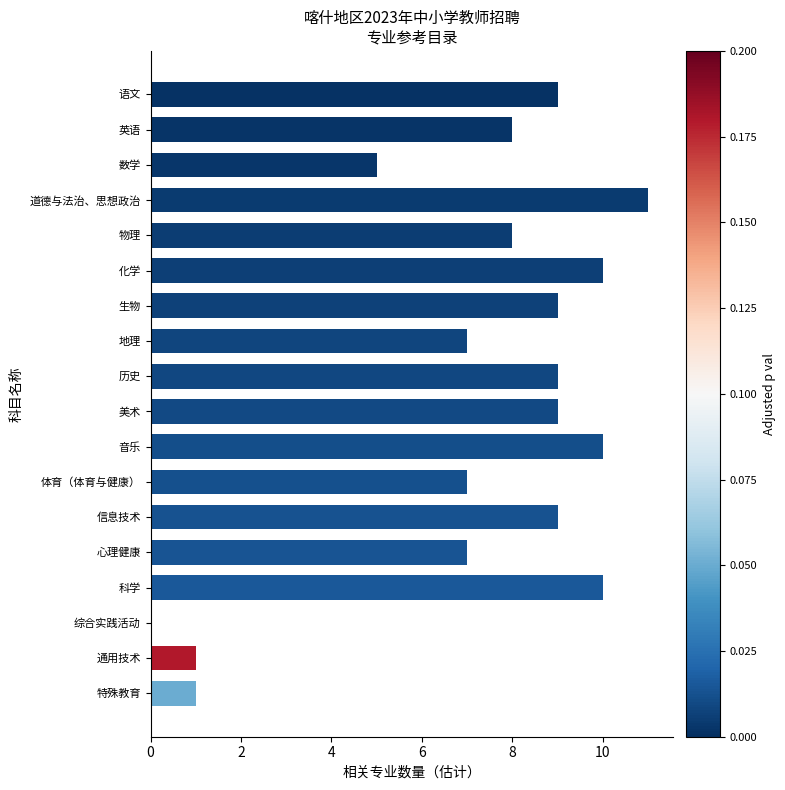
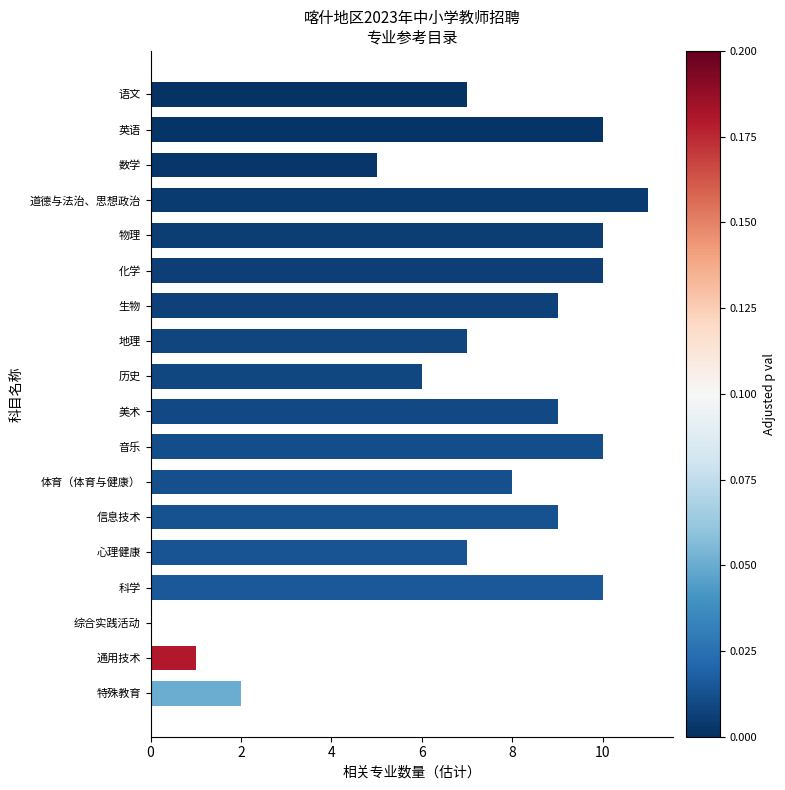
语文: 9 -> 7
英语: 8 -> 10
物理: 8 -> 10
历史: 9 -> 6
体育（体育与健康）: 7 -> 8
特殊教育: 1 -> 2
